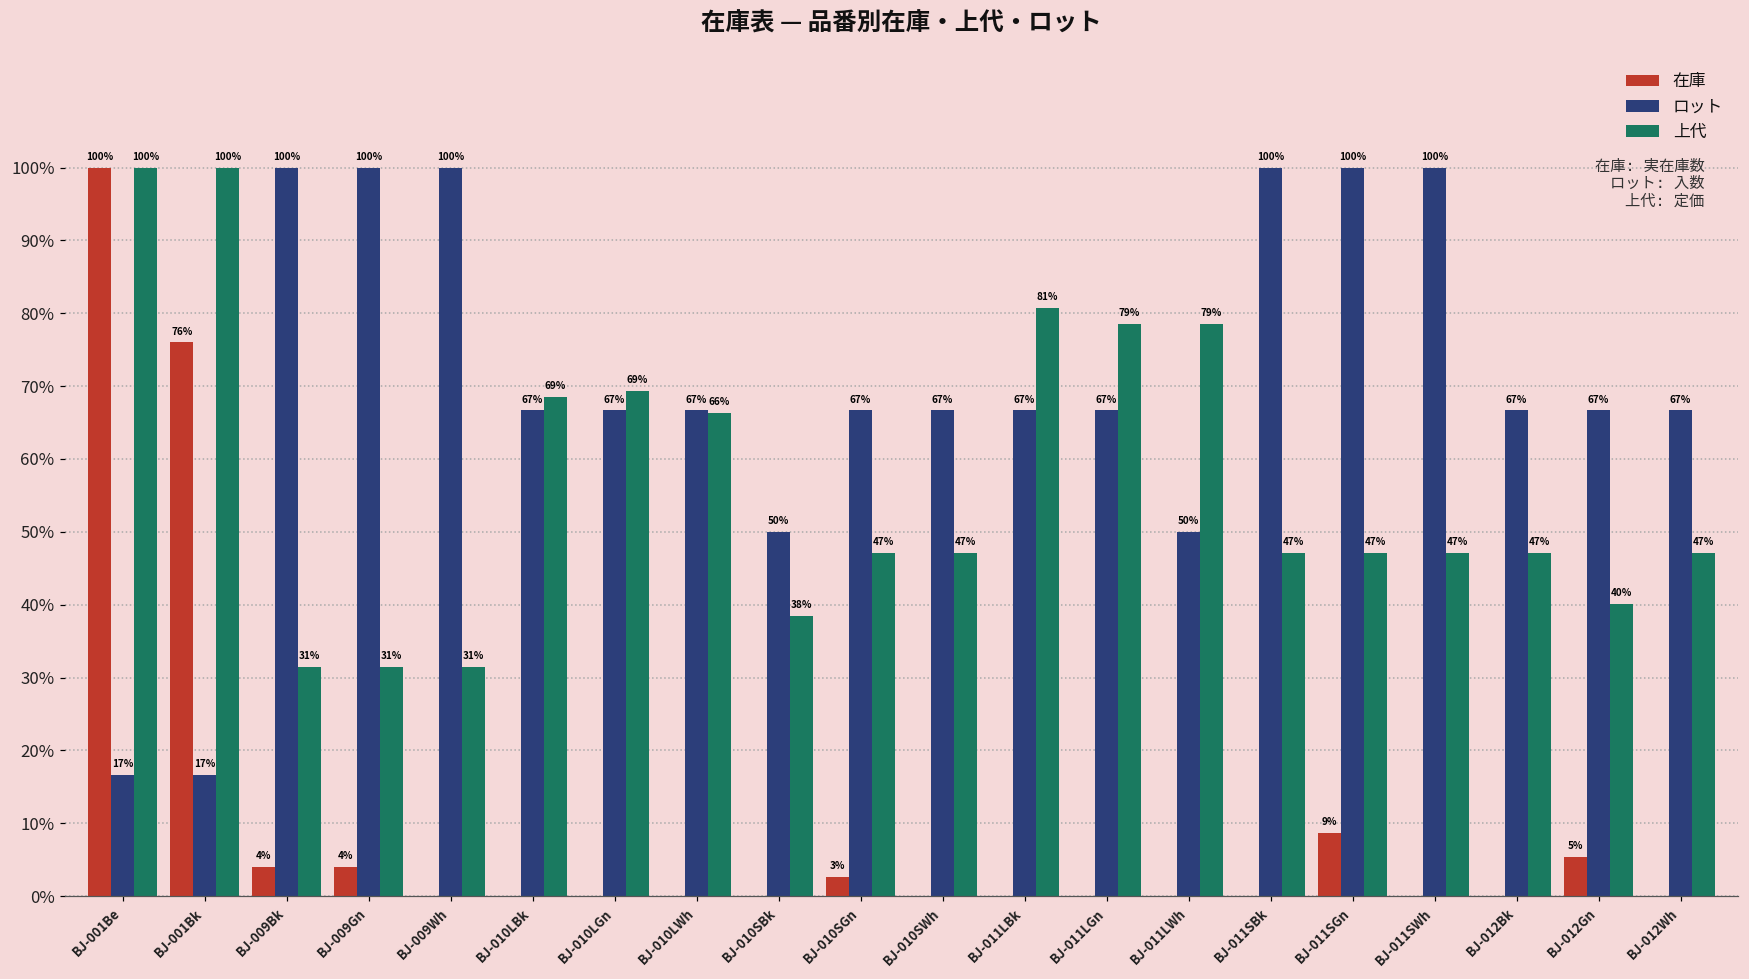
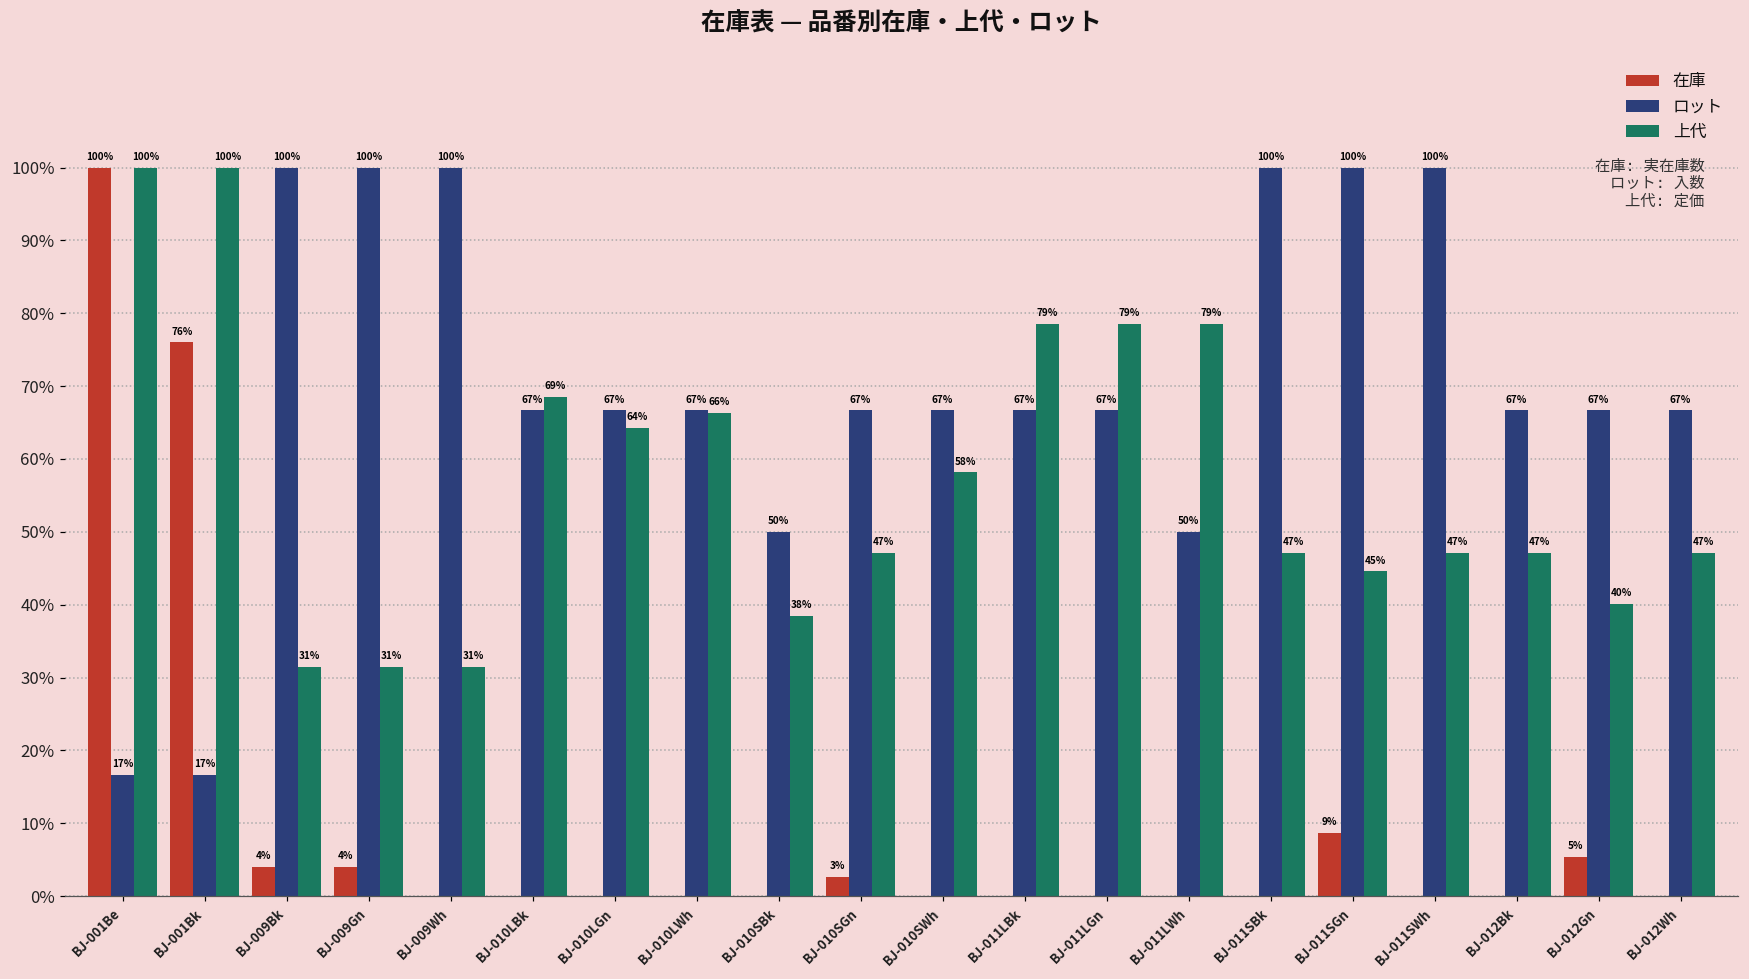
上代, BJ-010LGn: 69% -> 64%
上代, BJ-010SWh: 47% -> 58%
上代, BJ-011LBk: 81% -> 79%
上代, BJ-011SGn: 47% -> 45%
